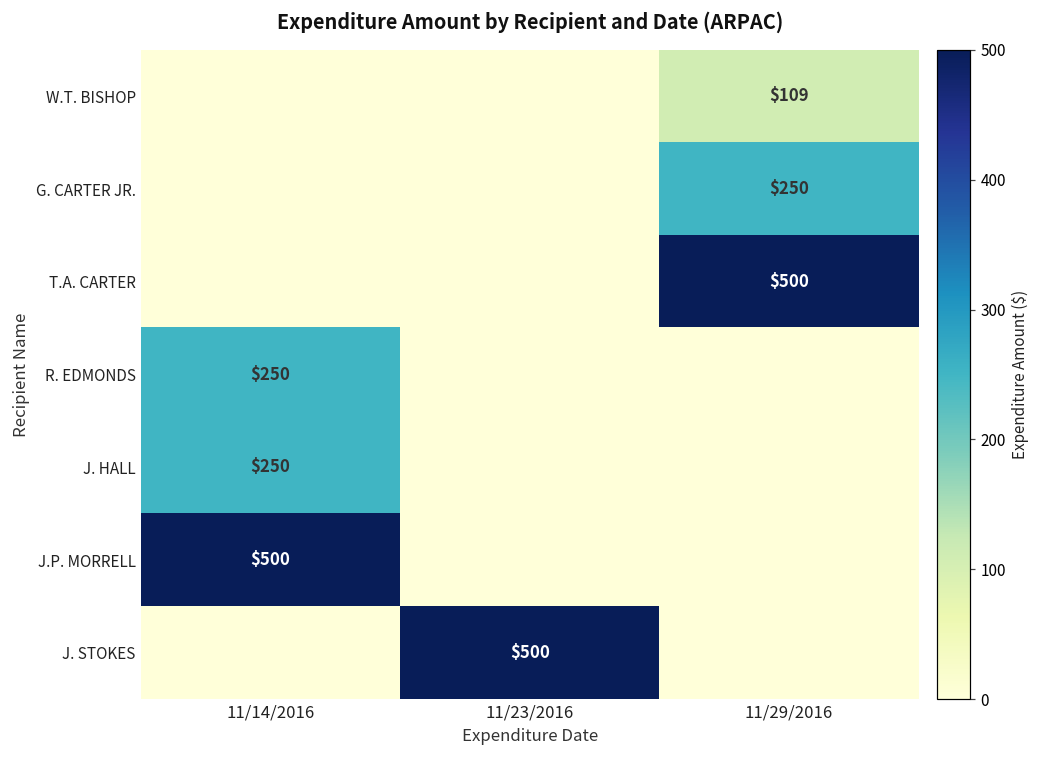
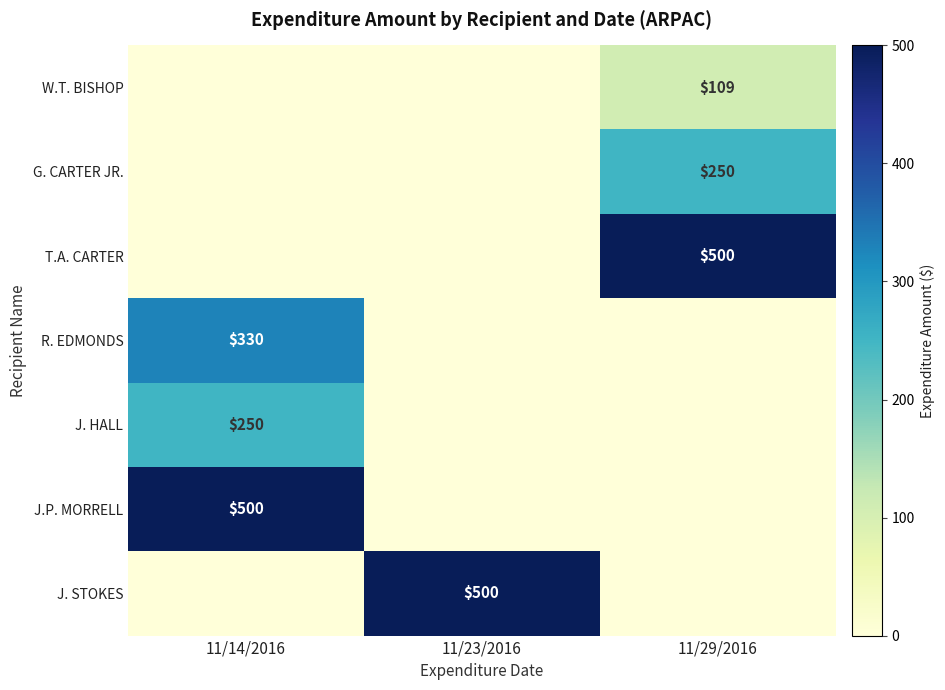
R. EDMONDS, 11/14/2016: $250 -> $330
